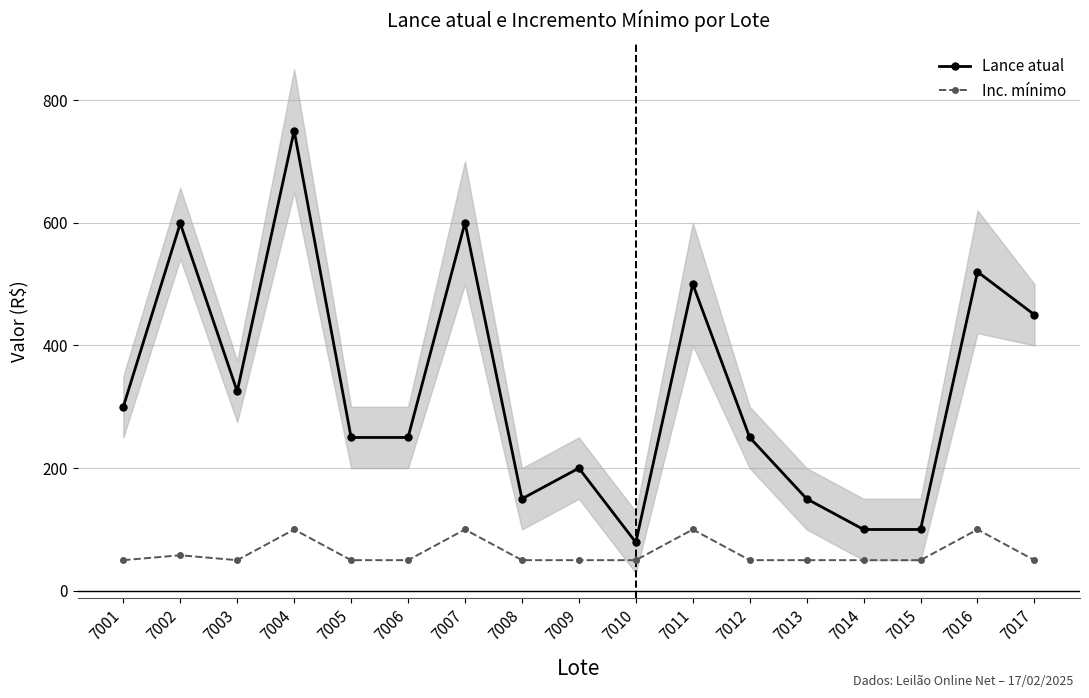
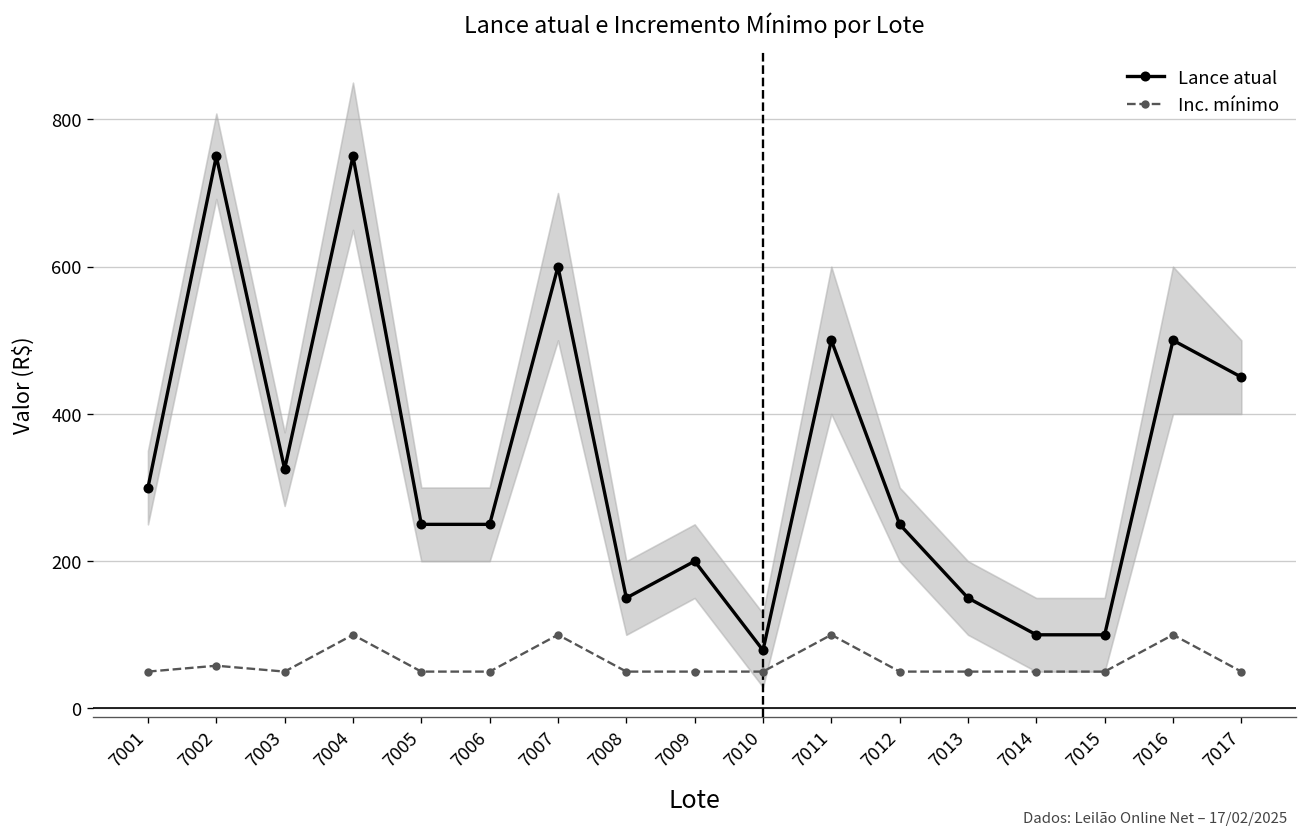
Lance atual, 7002: 600 -> 750
Lance atual, 7016: 520 -> 500
